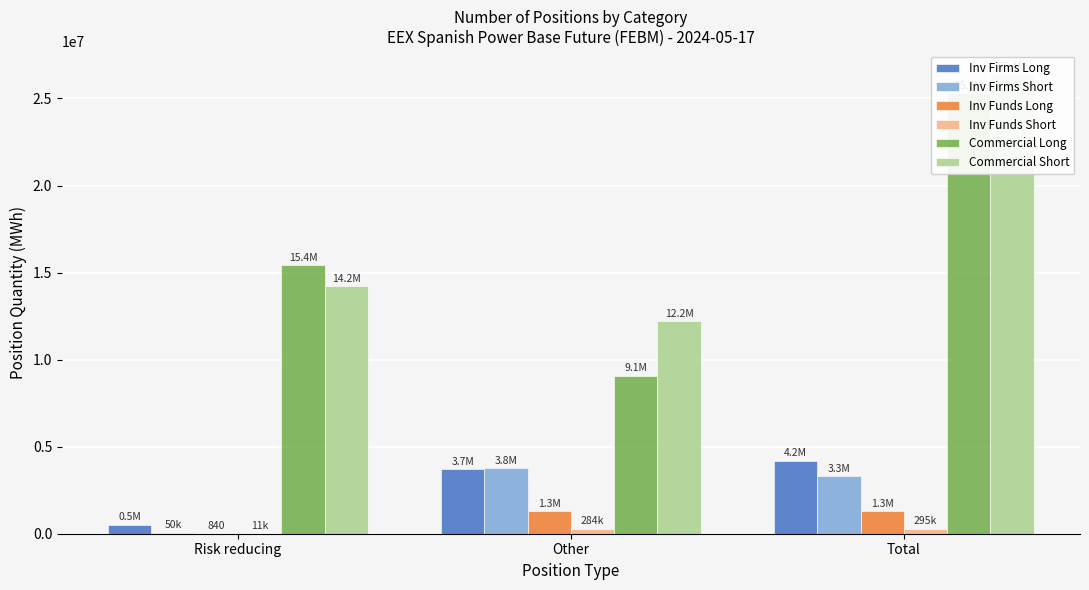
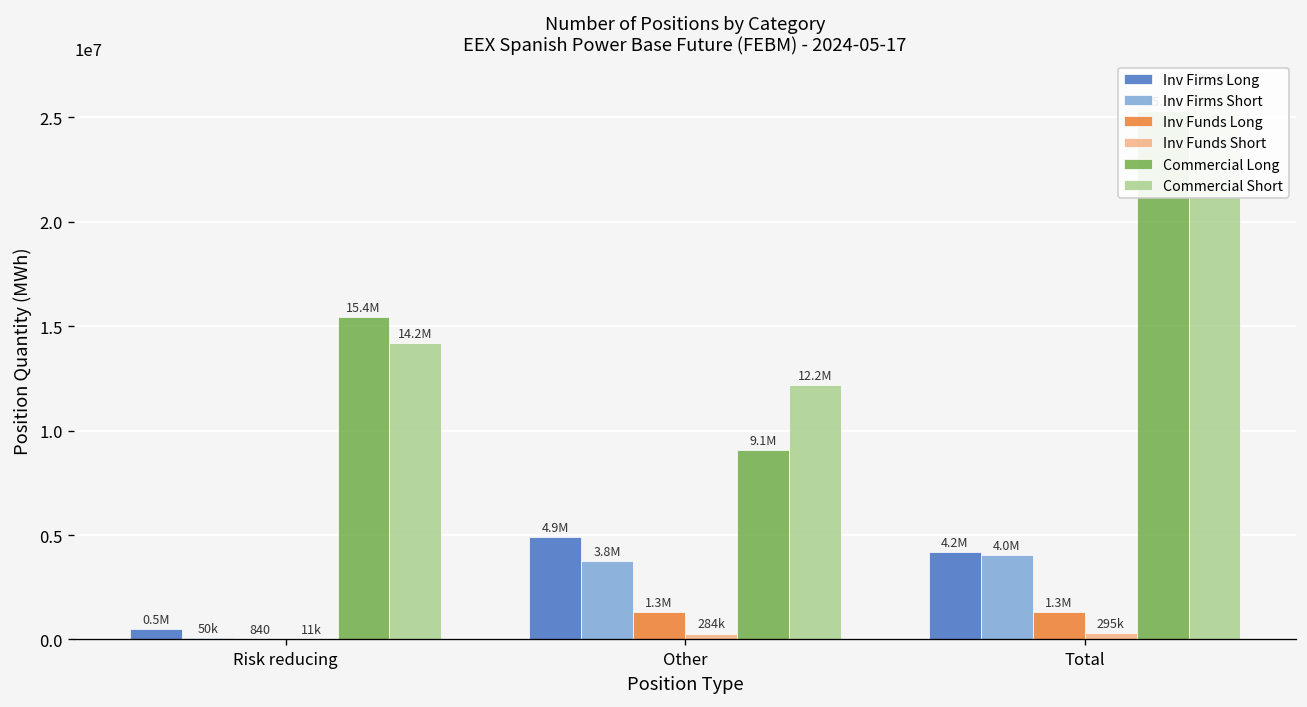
Inv Firms Long, Other: 3.7M -> 4.9M
Inv Firms Short, Total: 3.3M -> 4.0M
